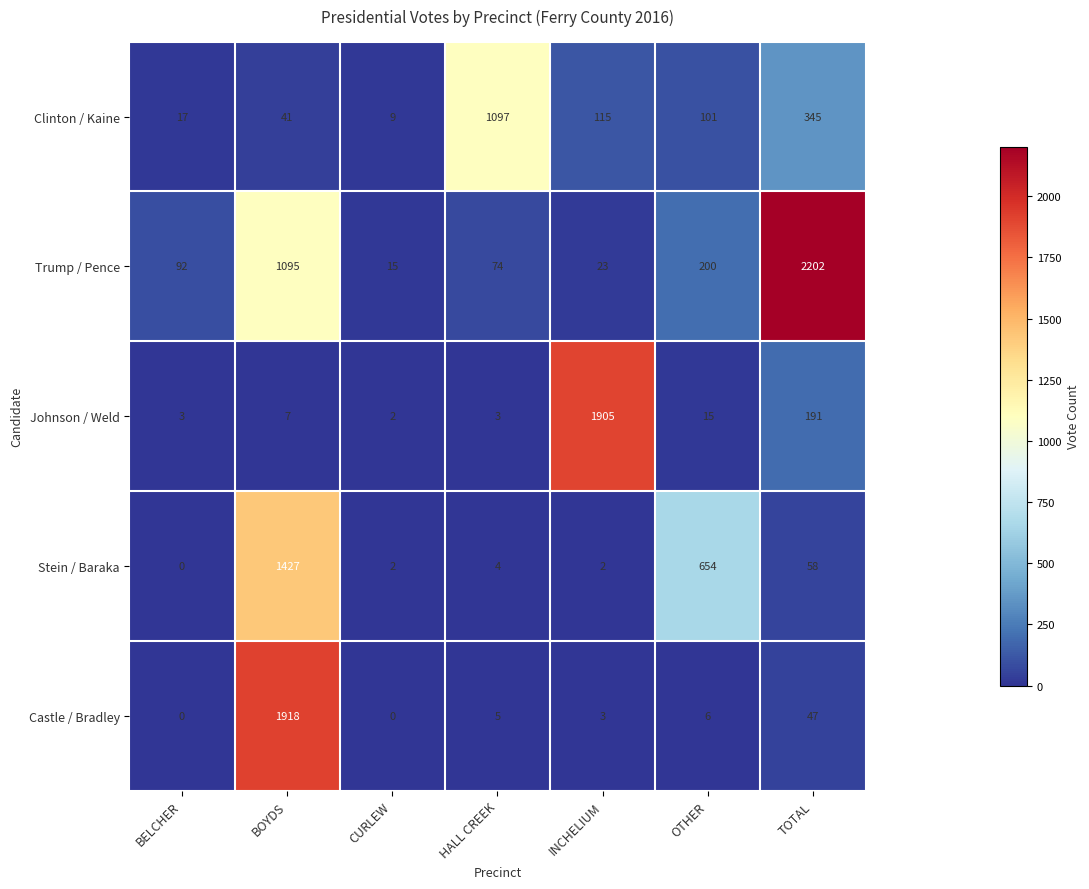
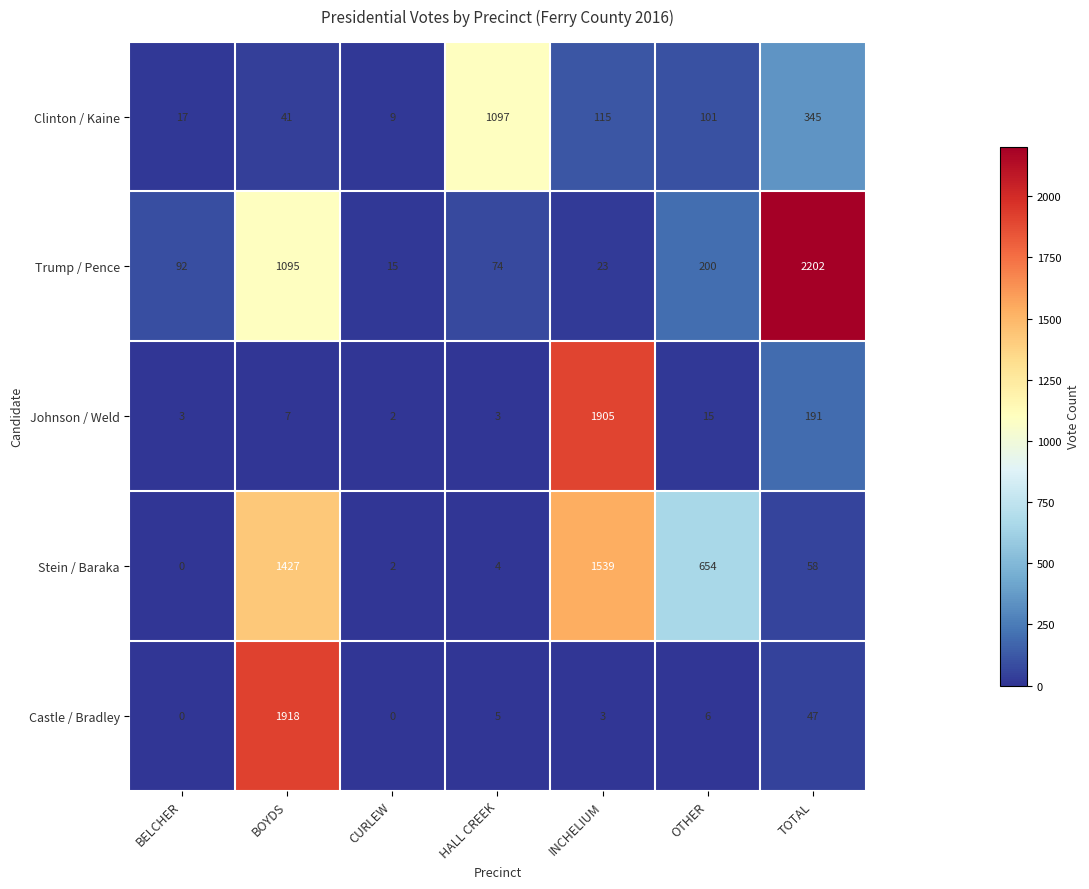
Stein / Baraka, INCHELIUM: 2 -> 1539
